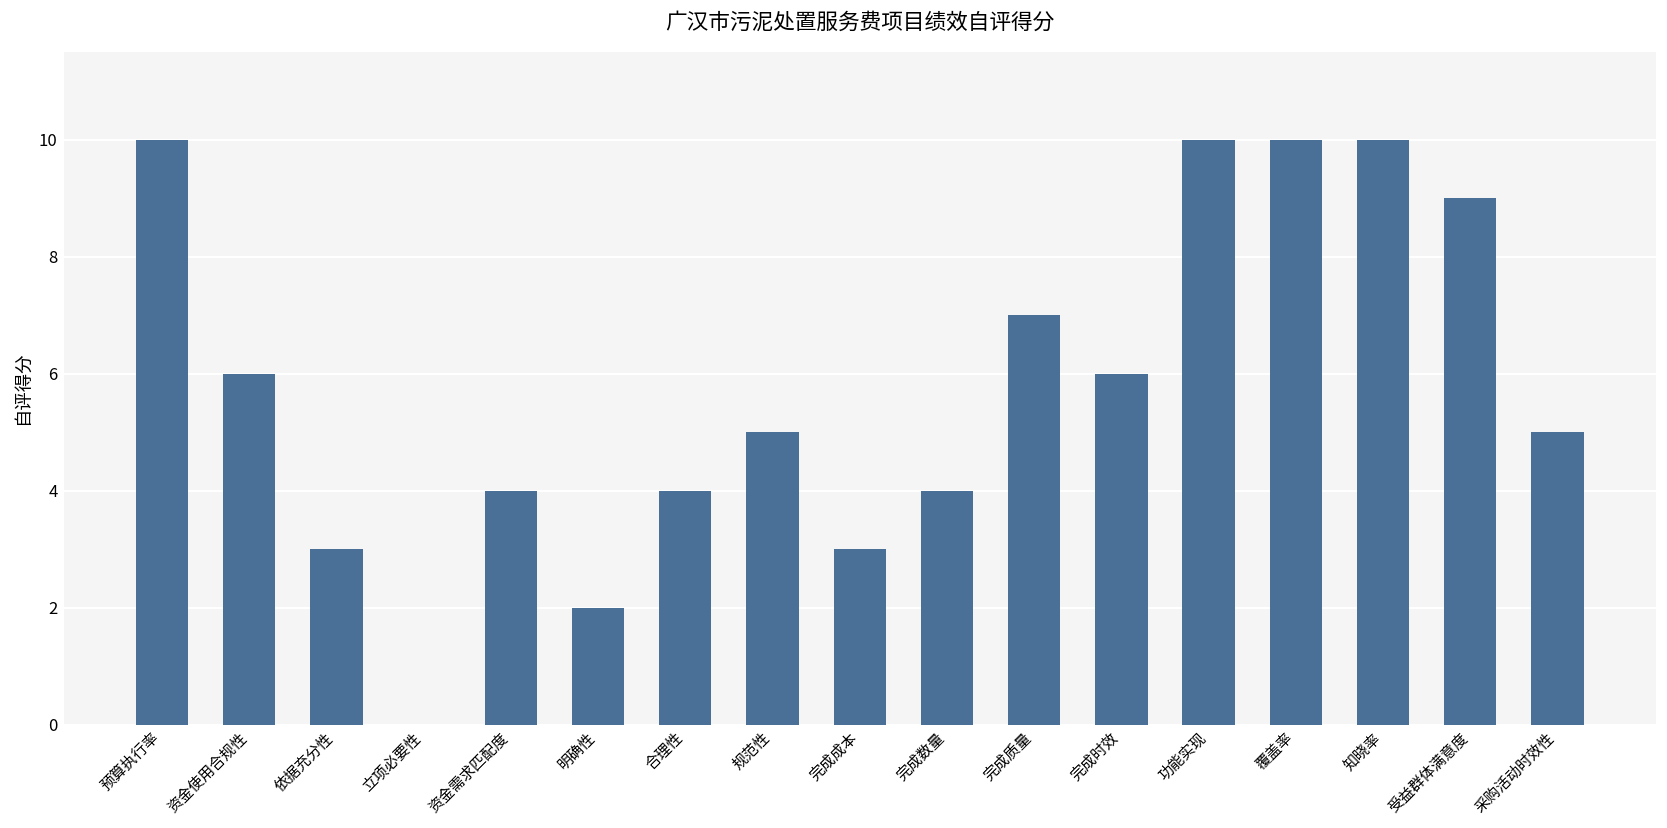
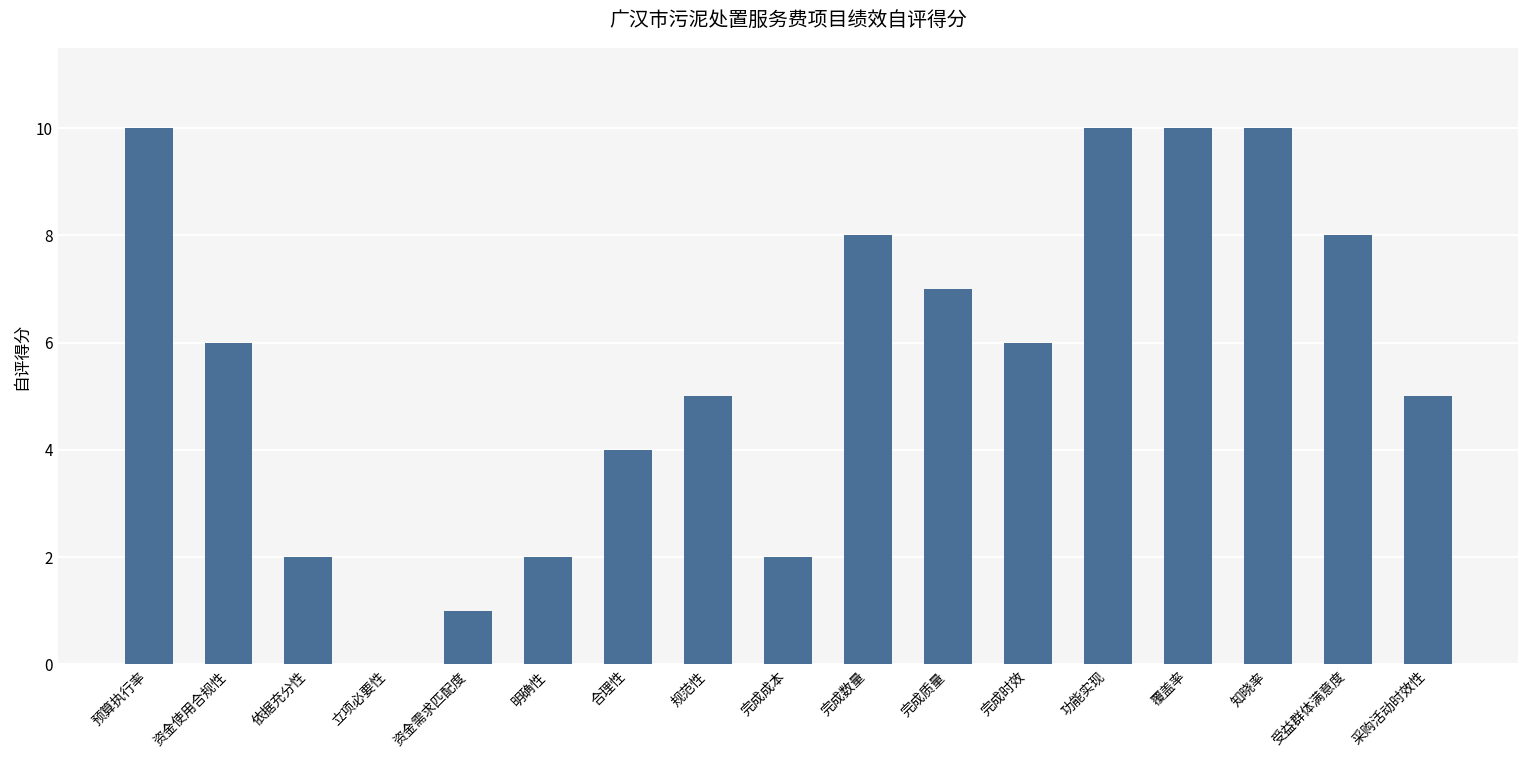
依据充分性: 3 -> 2
资金需求匹配度: 4 -> 1
完成成本: 3 -> 2
完成数量: 4 -> 8
受益群体满意度: 9 -> 8
